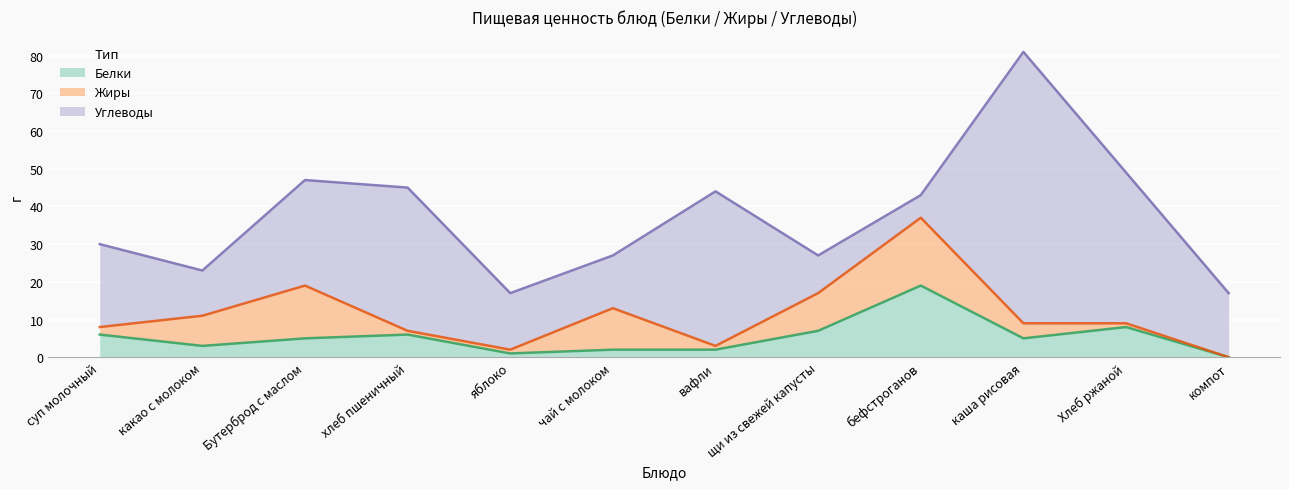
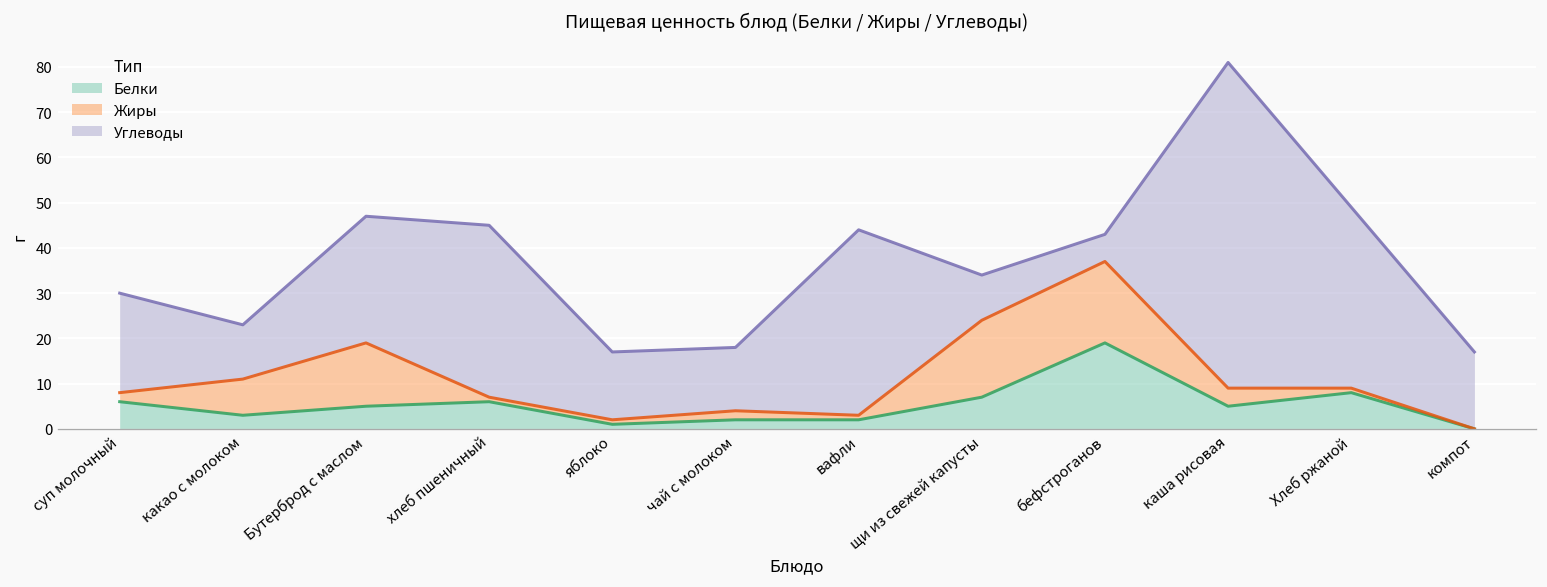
Жиры, чай с молоком: 11 -> 2
Жиры, щи из свежей капусты: 10 -> 17
